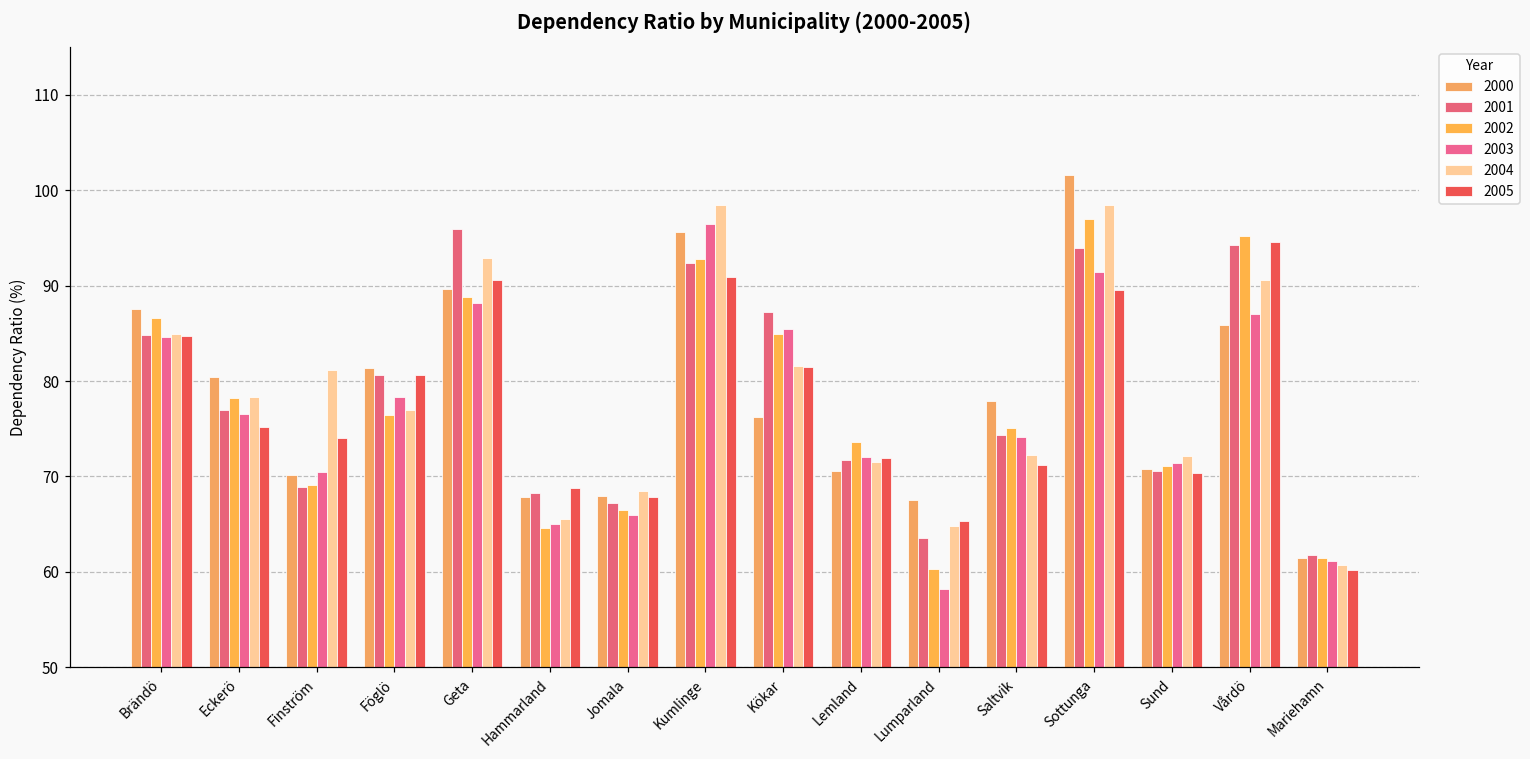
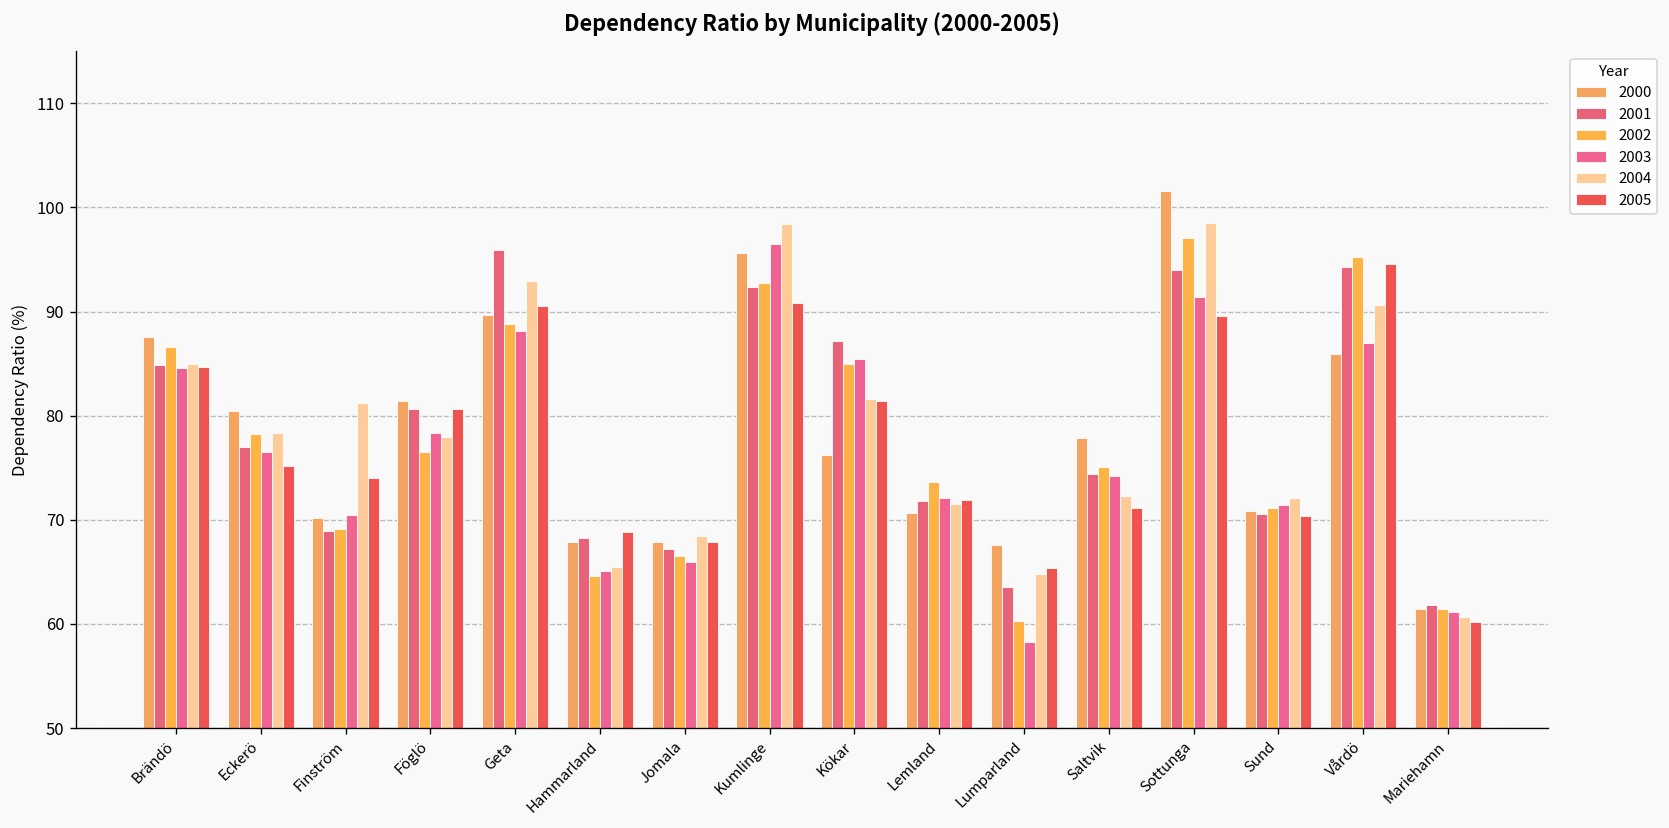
2004, Föglö: 77 -> 78
